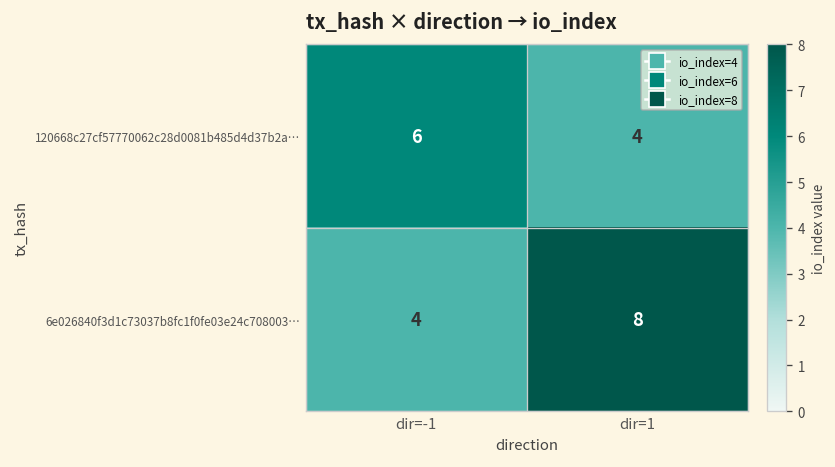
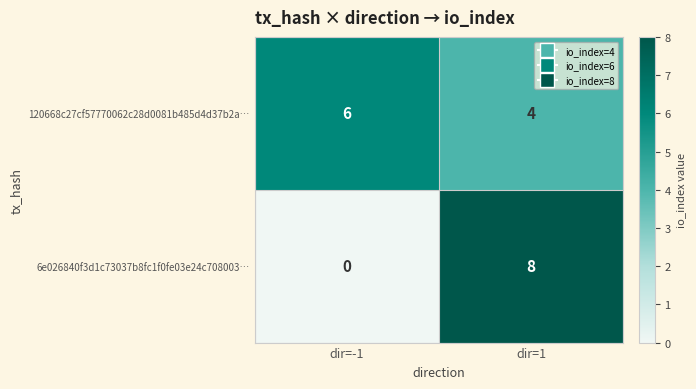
6e026840f3d1c73037b8fc1f0fe03e24c708003…, dir=-1: 4 -> 0
